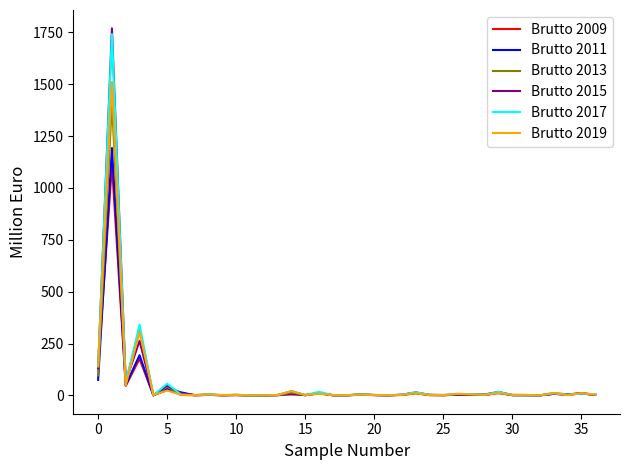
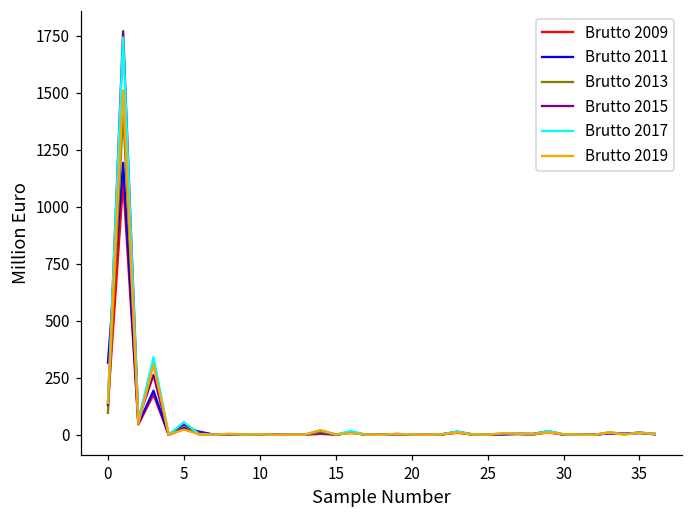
Brutto 2011, 0: 70 -> 320
